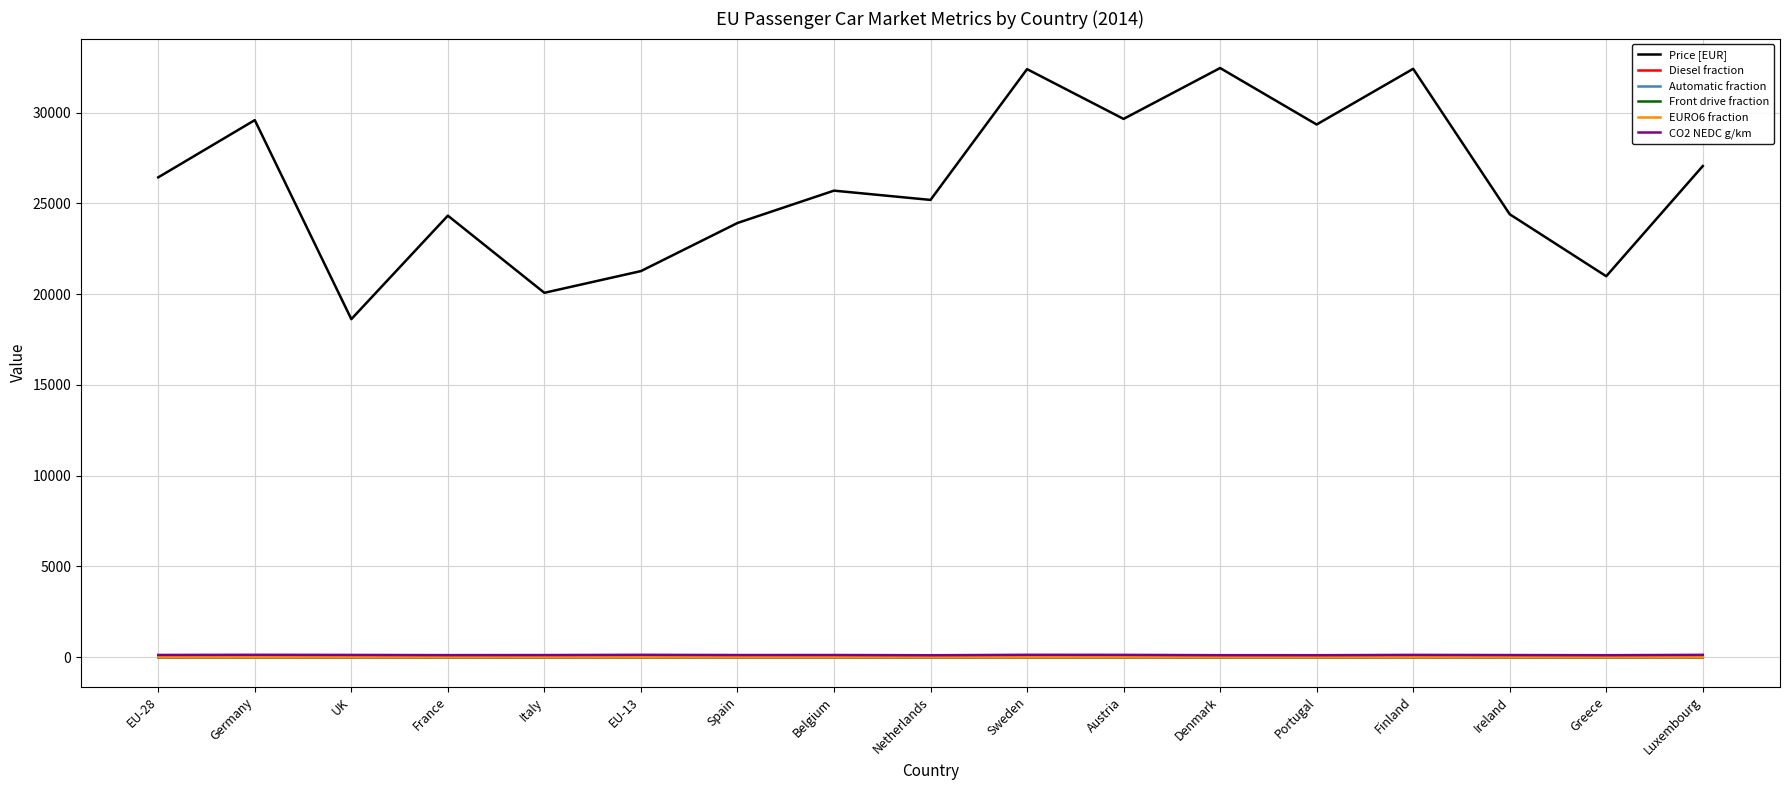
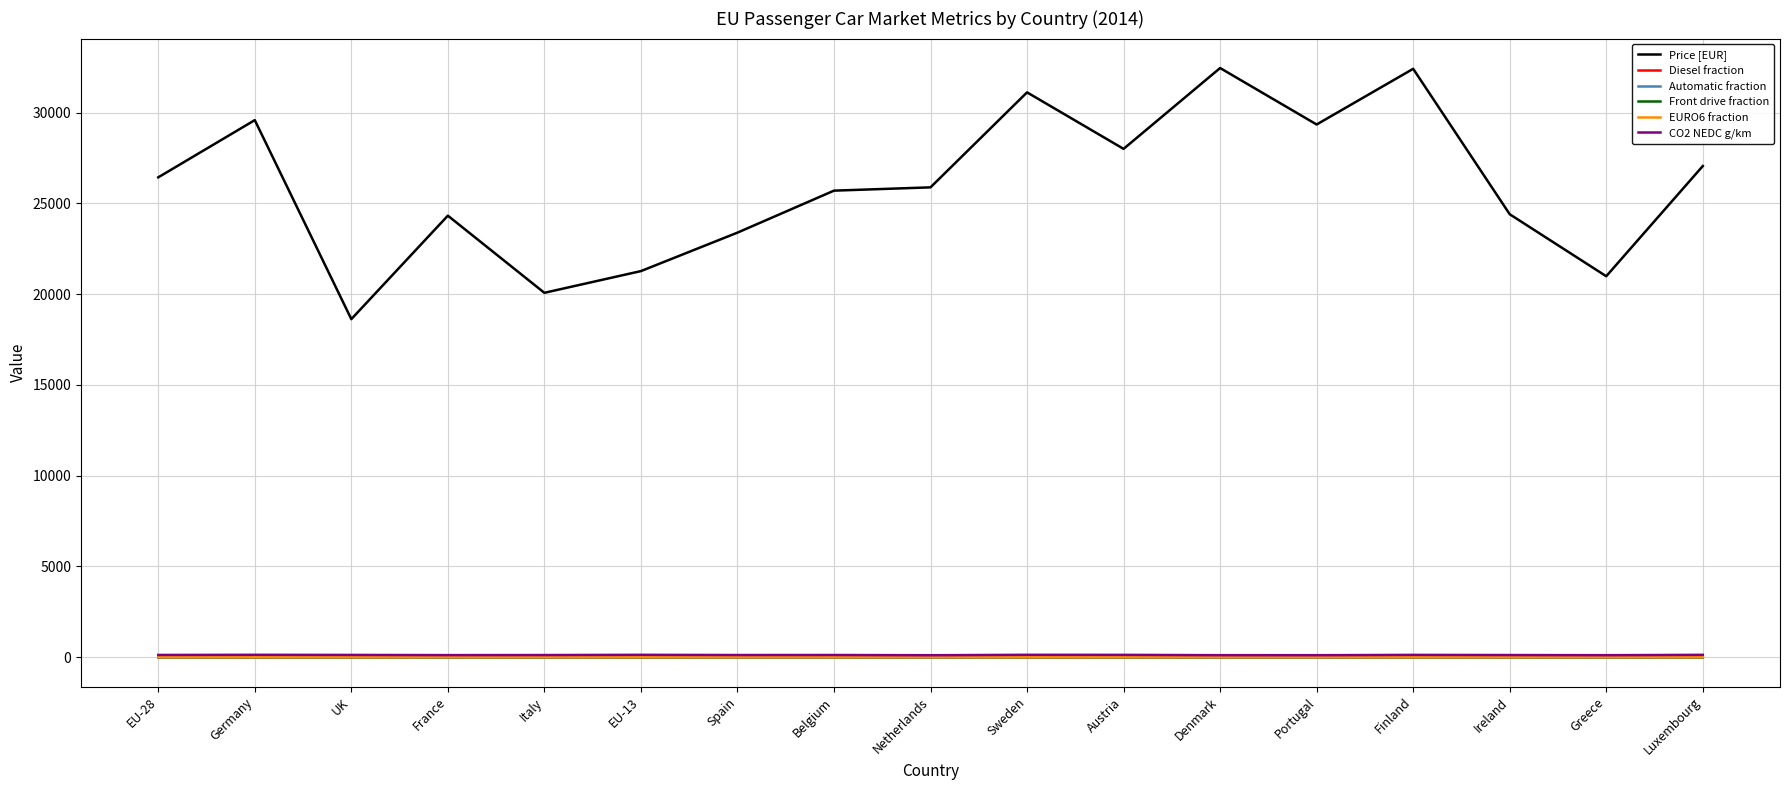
Price [EUR], Spain: 23900 -> 23400
Price [EUR], Netherlands: 25200 -> 25900
Price [EUR], Sweden: 32400 -> 31100
Price [EUR], Austria: 29700 -> 28000
